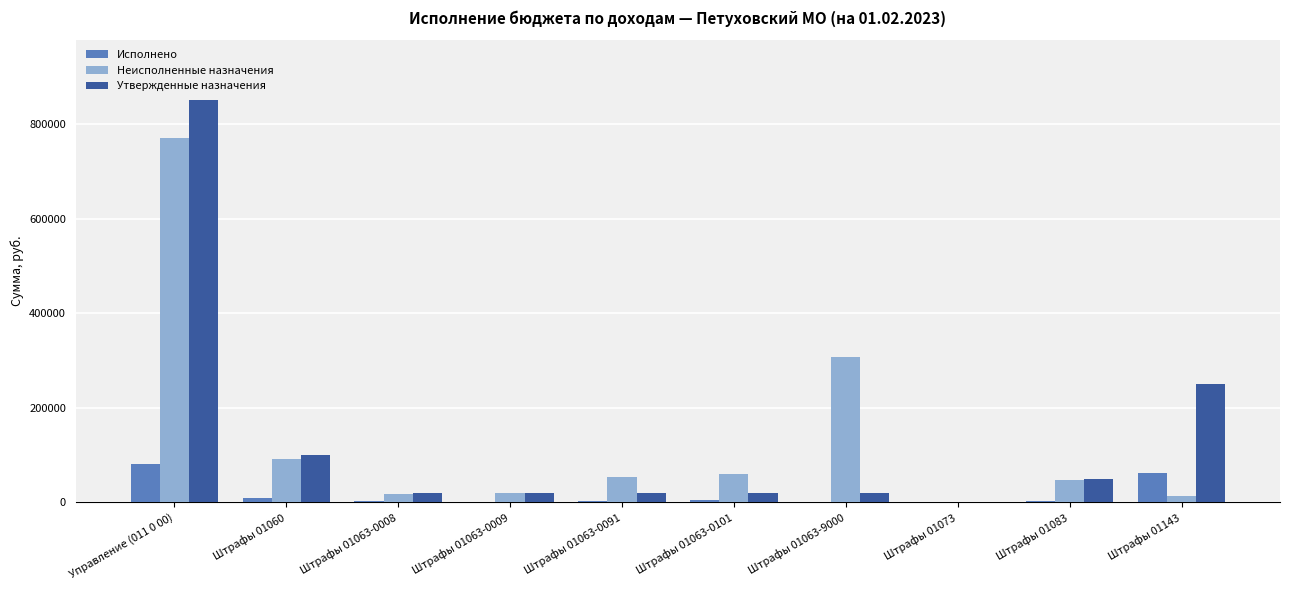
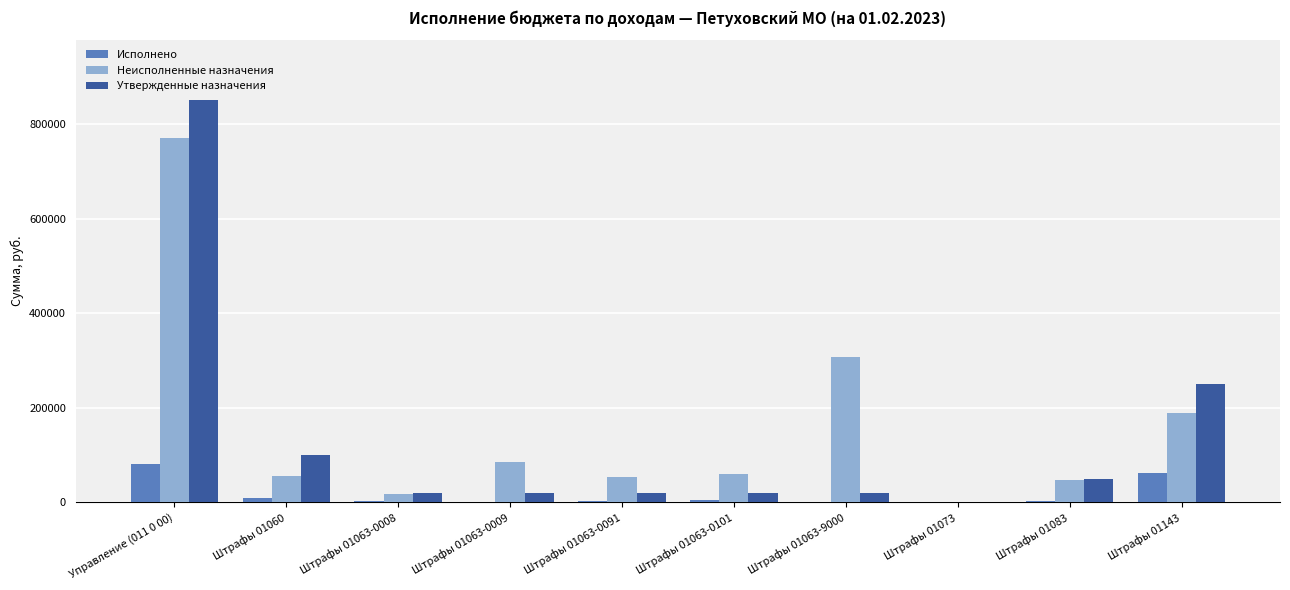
Неисполненные назначения, Штрафы 01060: 90000 -> 60000
Неисполненные назначения, Штрафы 01063-0009: 20000 -> 90000
Неисполненные назначения, Штрафы 01143: 10000 -> 190000
